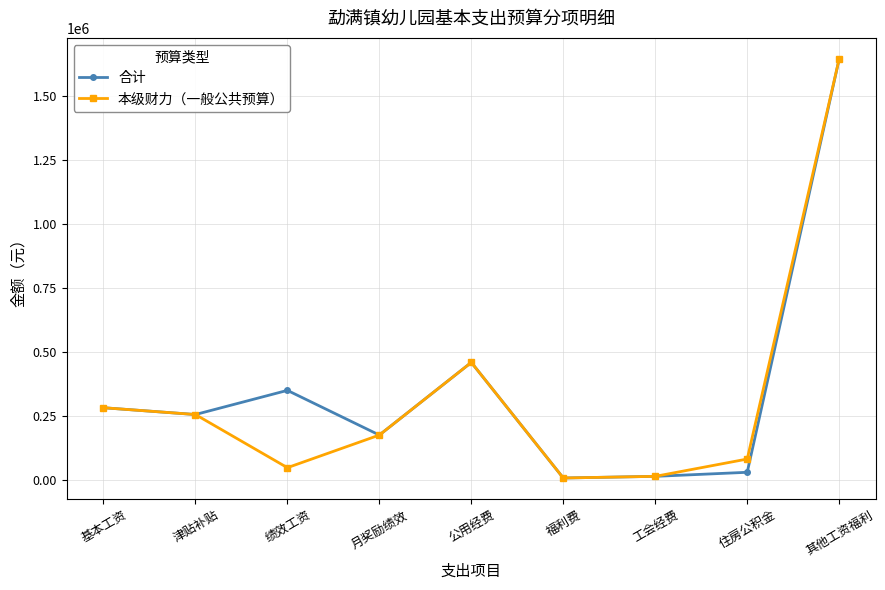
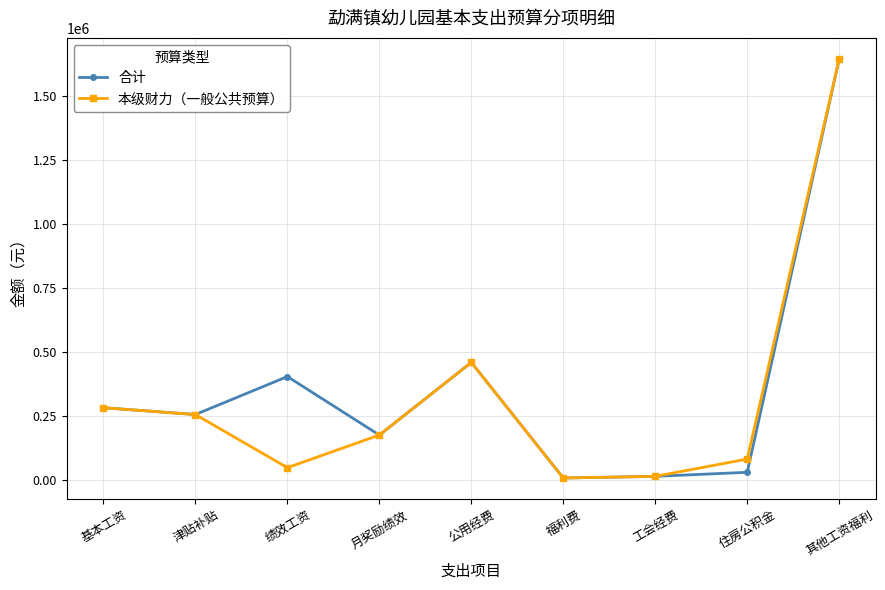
合计, 绩效工资: 350000 -> 400000
